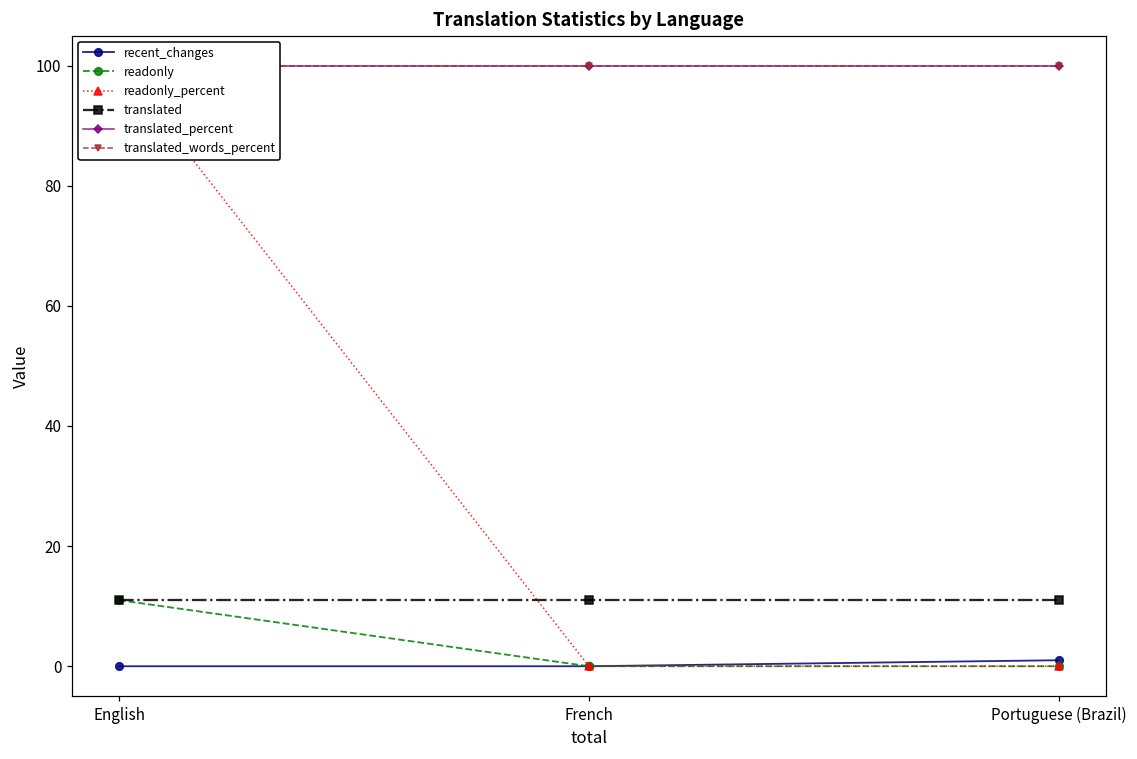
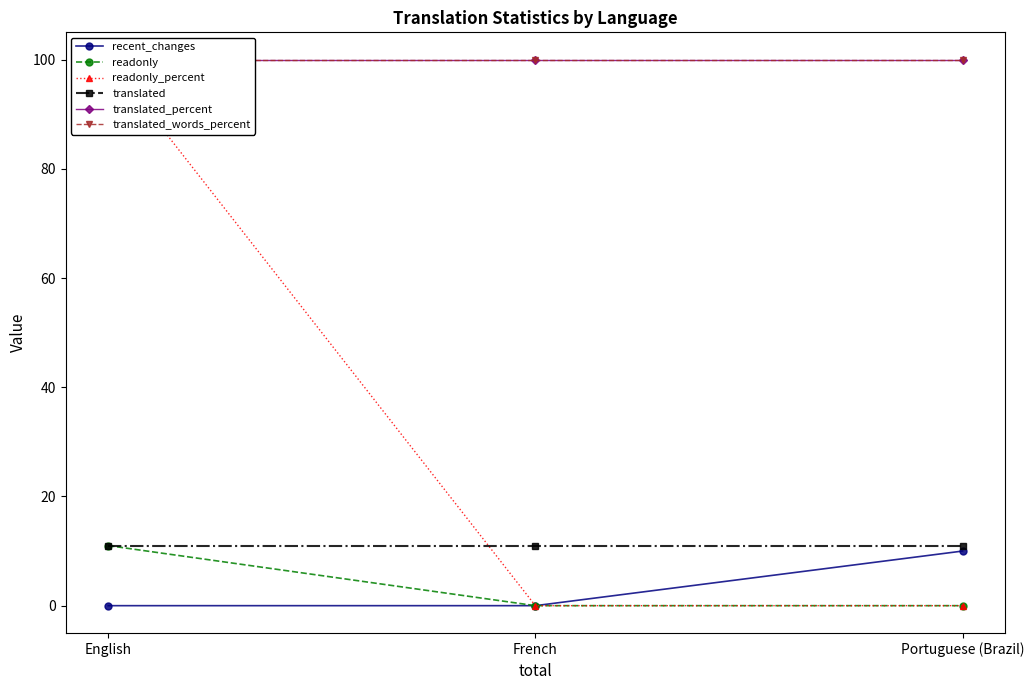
recent_changes, Portuguese (Brazil): 1 -> 10
